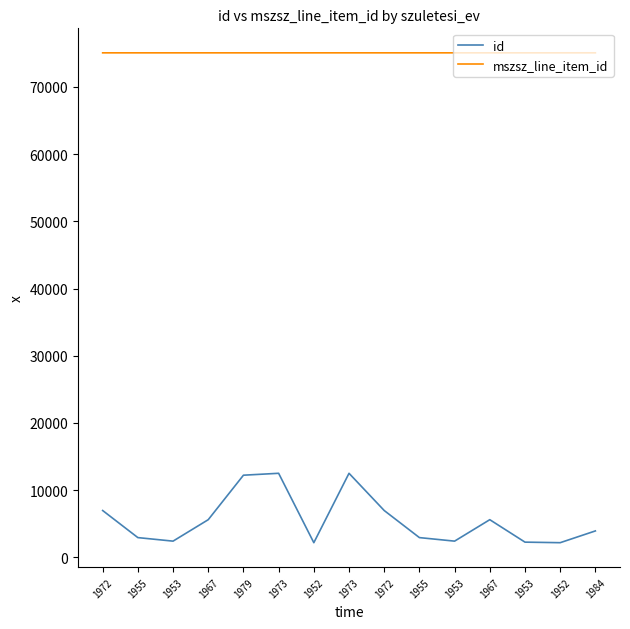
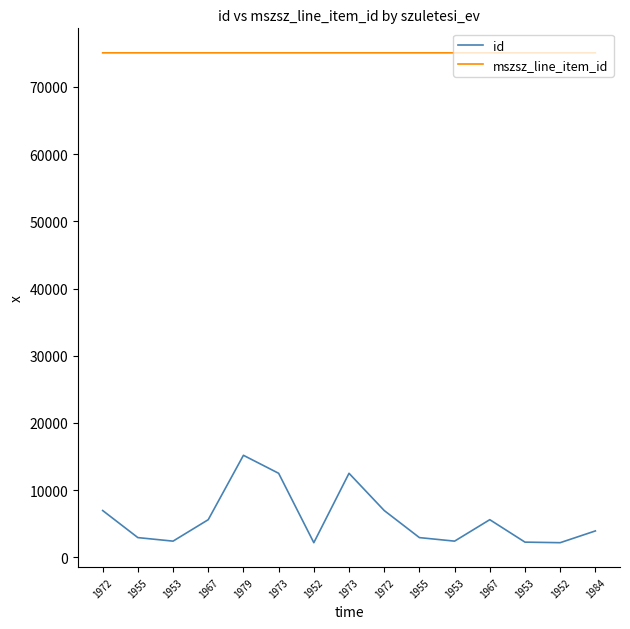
id, 1979: 12000 -> 15000
